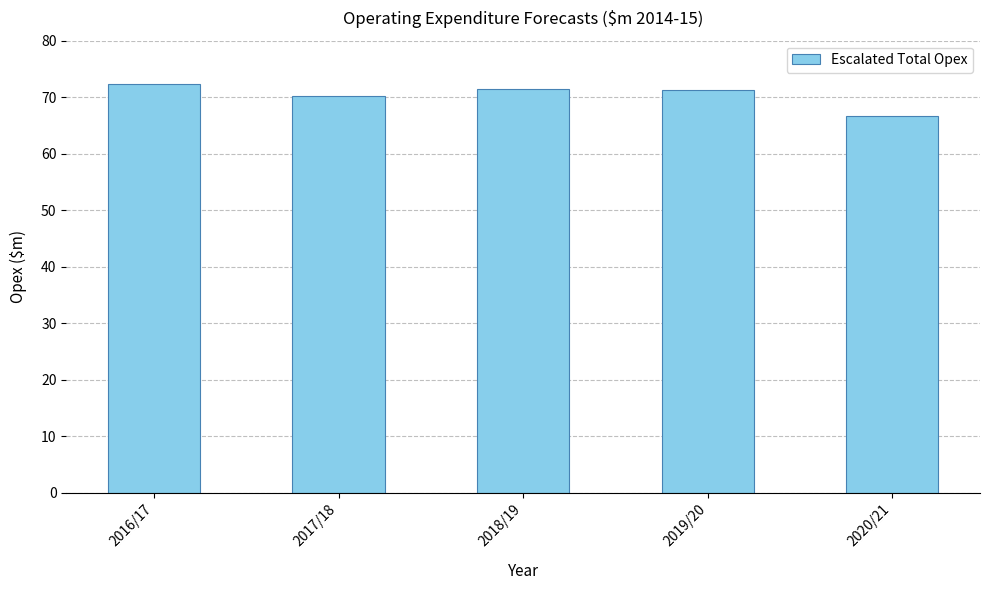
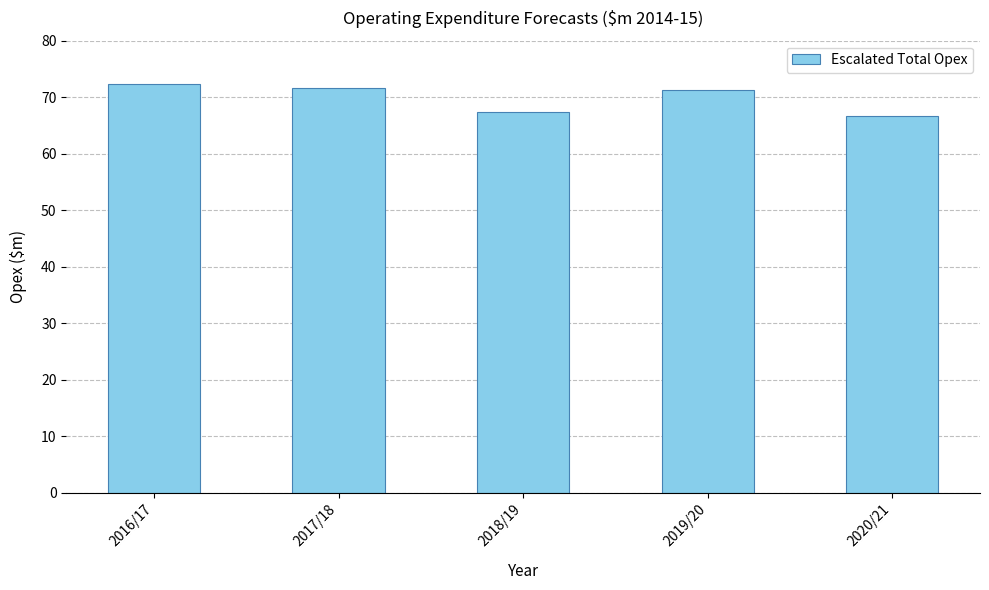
2017/18: 70 -> 72
2018/19: 71 -> 67
